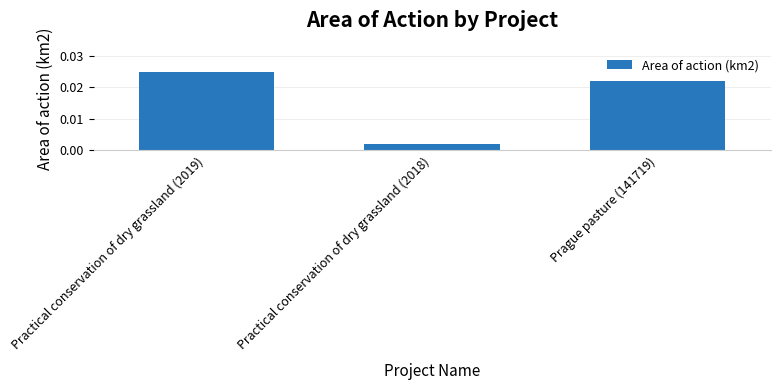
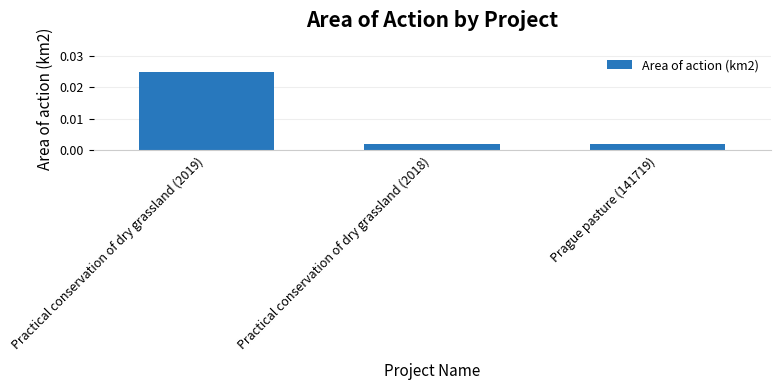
Prague pasture (141719): 0.022 -> 0.002
